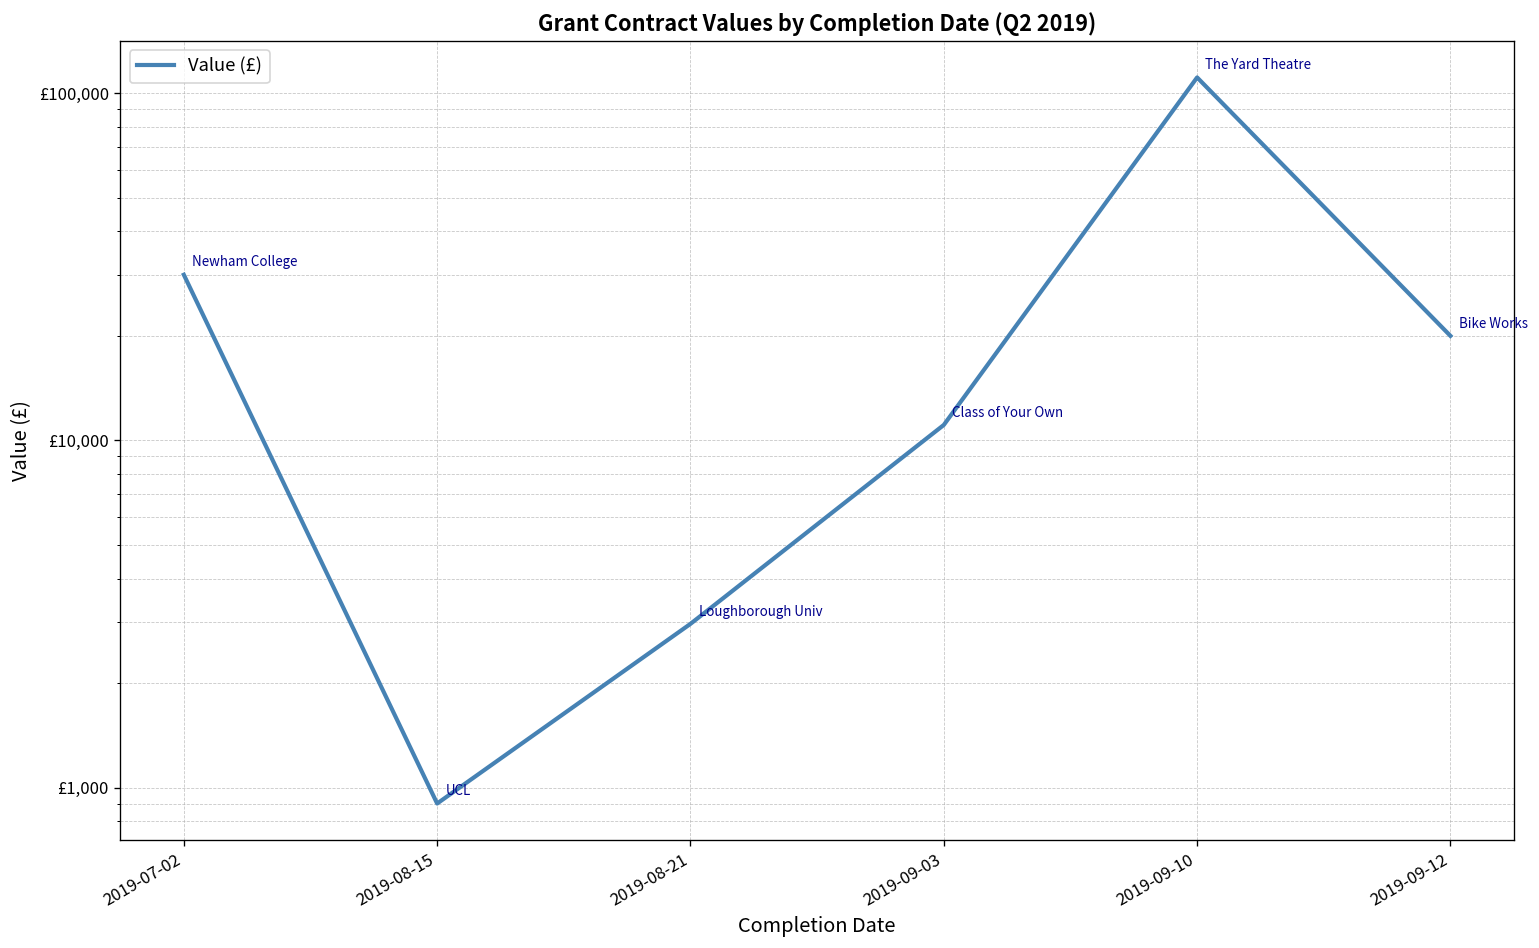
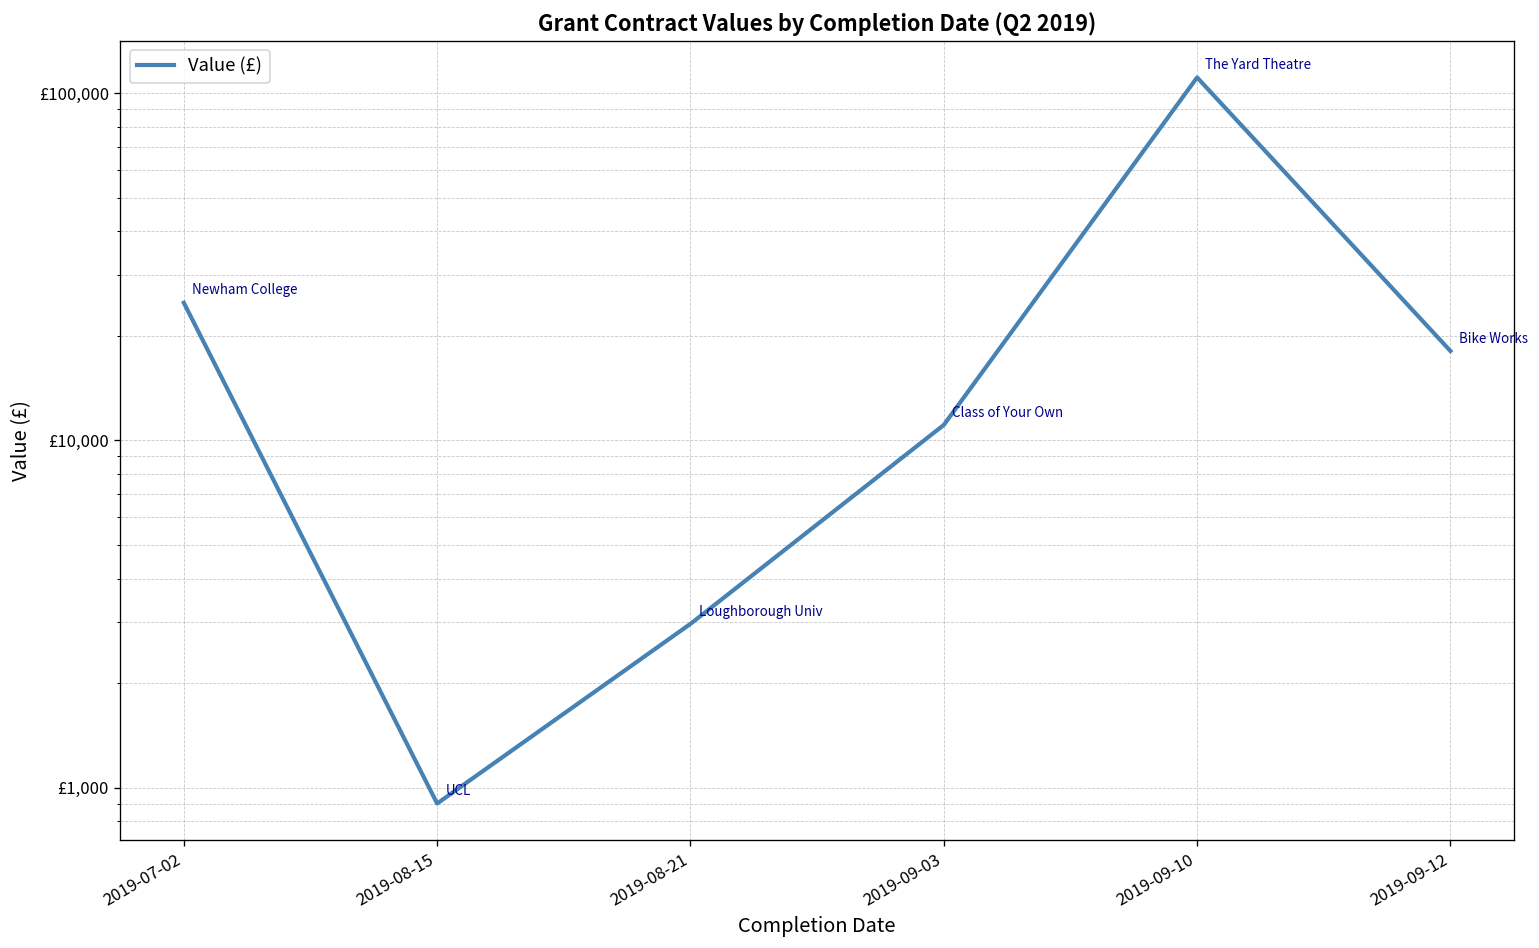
2019-07-02: £30,000 -> £25,000
2019-09-12: £20,000 -> £18,000
